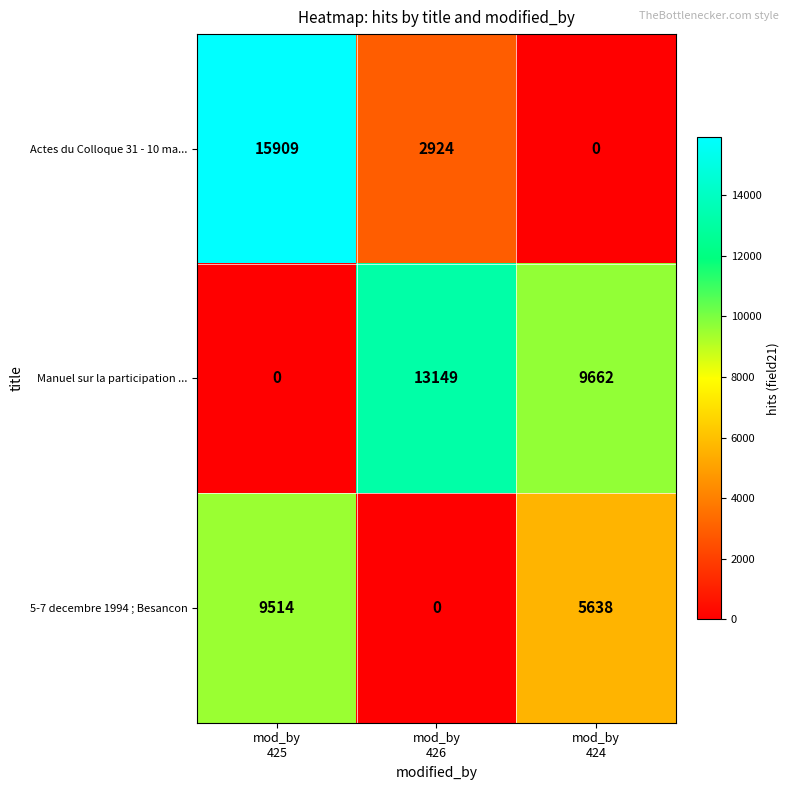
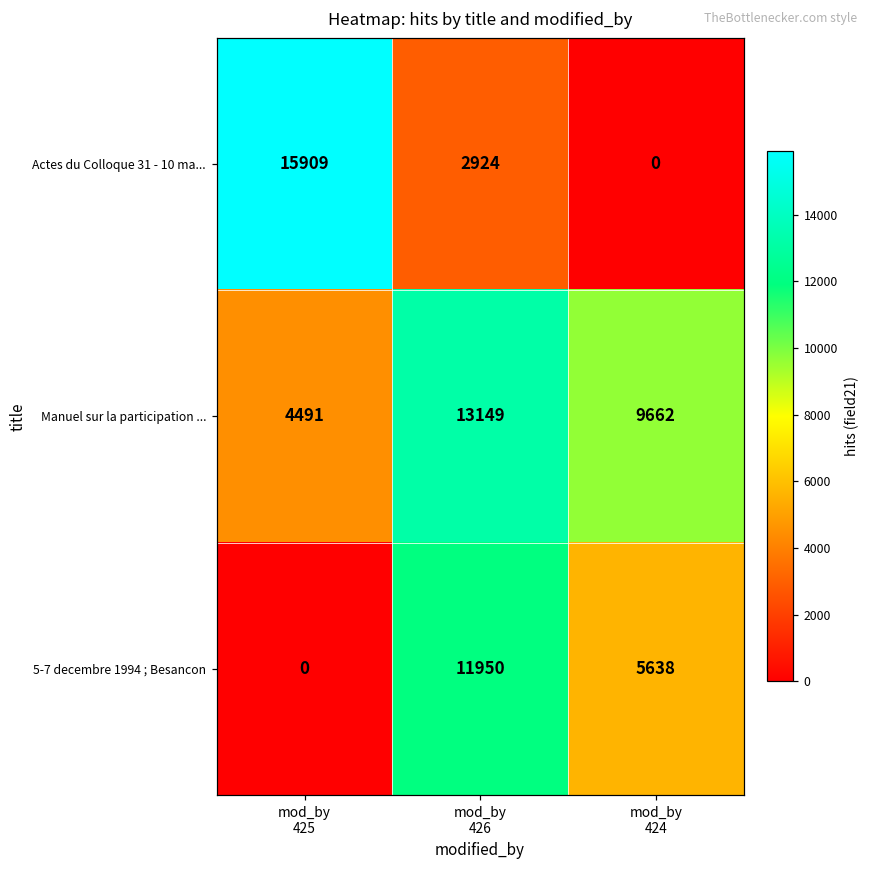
Manuel sur la participation ..., mod_by 425: 0 -> 4491
5-7 decembre 1994 ; Besancon, mod_by 425: 9514 -> 0
5-7 decembre 1994 ; Besancon, mod_by 426: 0 -> 11950
